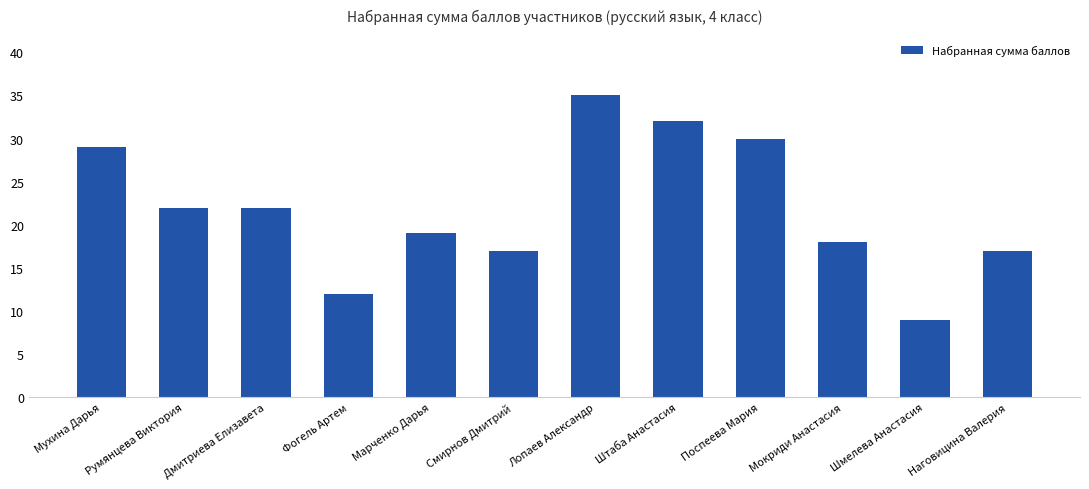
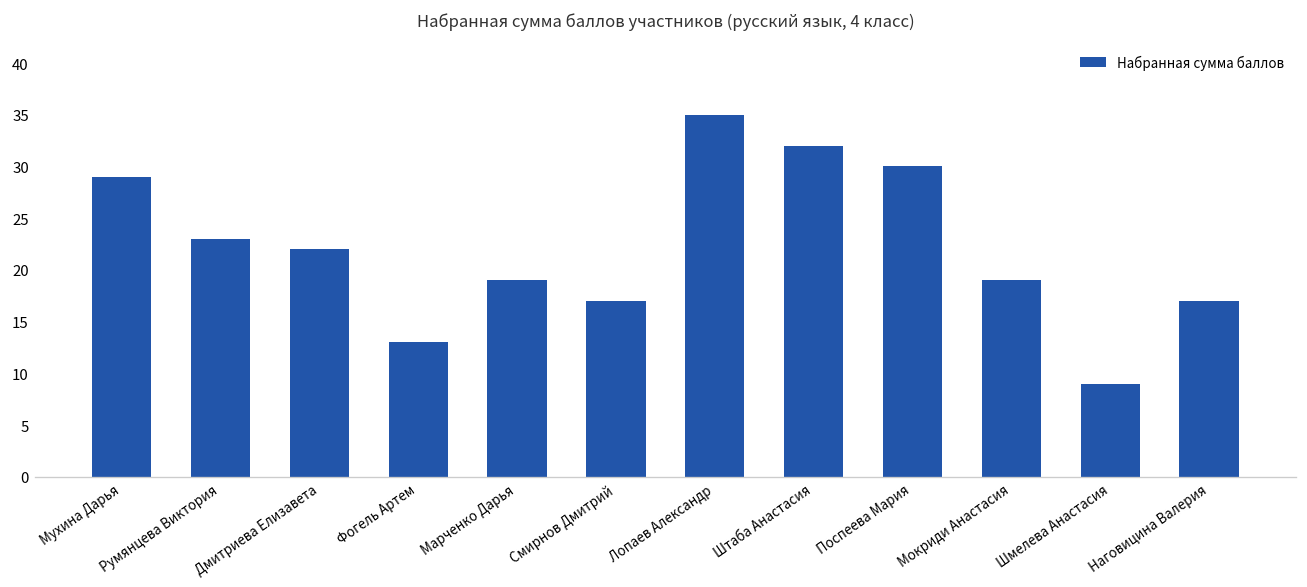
Румянцева Виктория: 22 -> 23
Фогель Артем: 12 -> 13
Мокриди Анастасия: 18 -> 19
